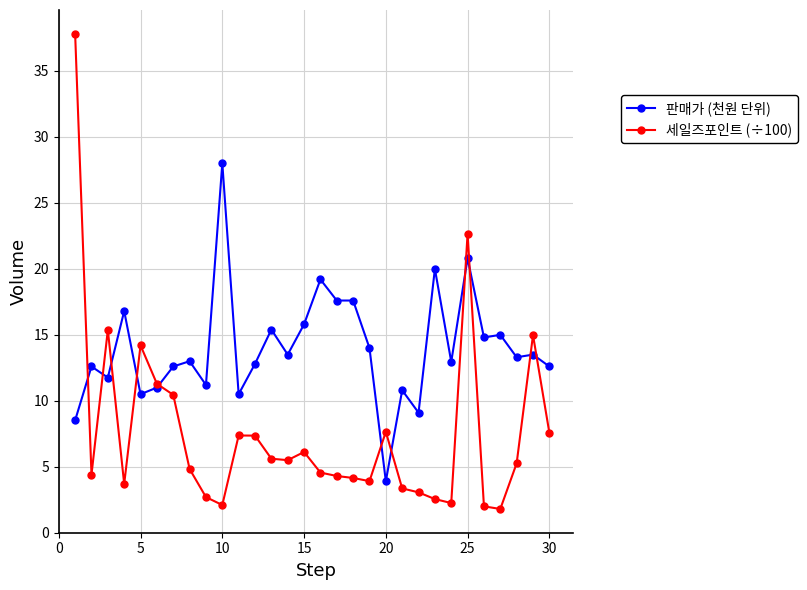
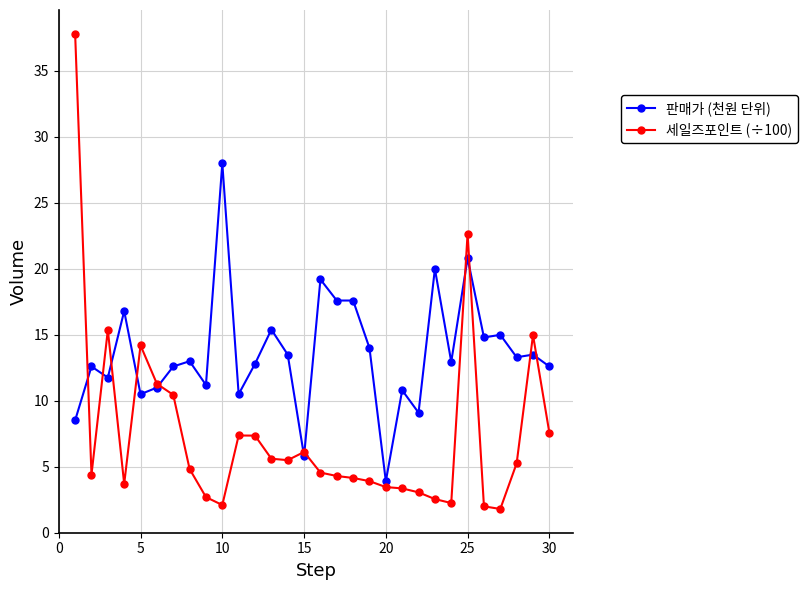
판매가 (천원 단위), 15: 15.8 -> 5.8
세일즈포인트 (÷100), 20: 7.7 -> 3.5
